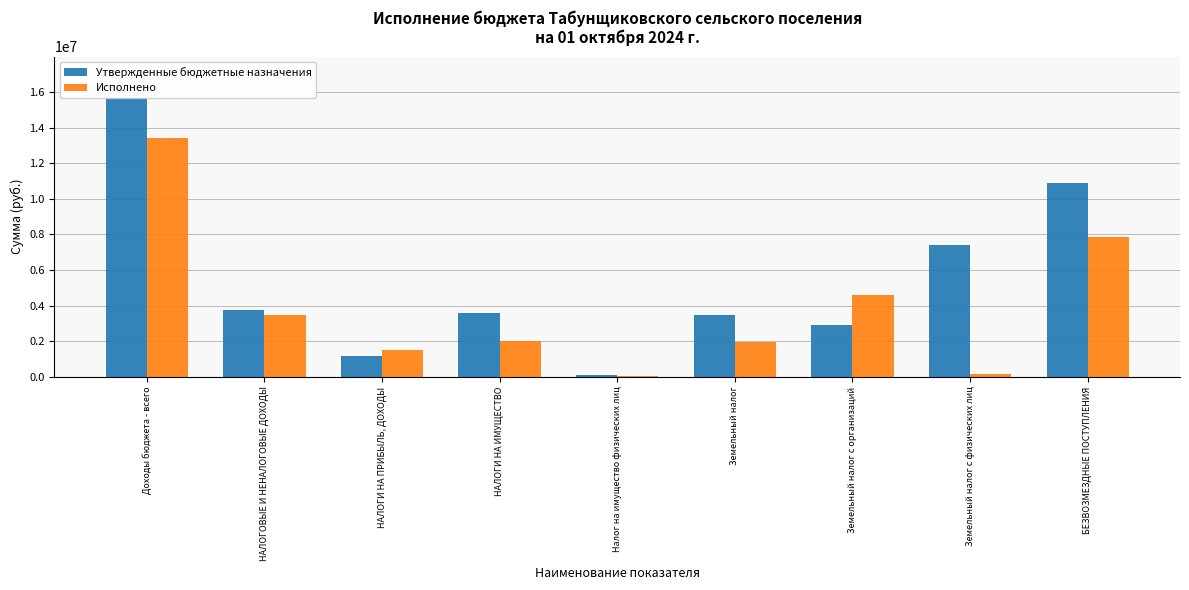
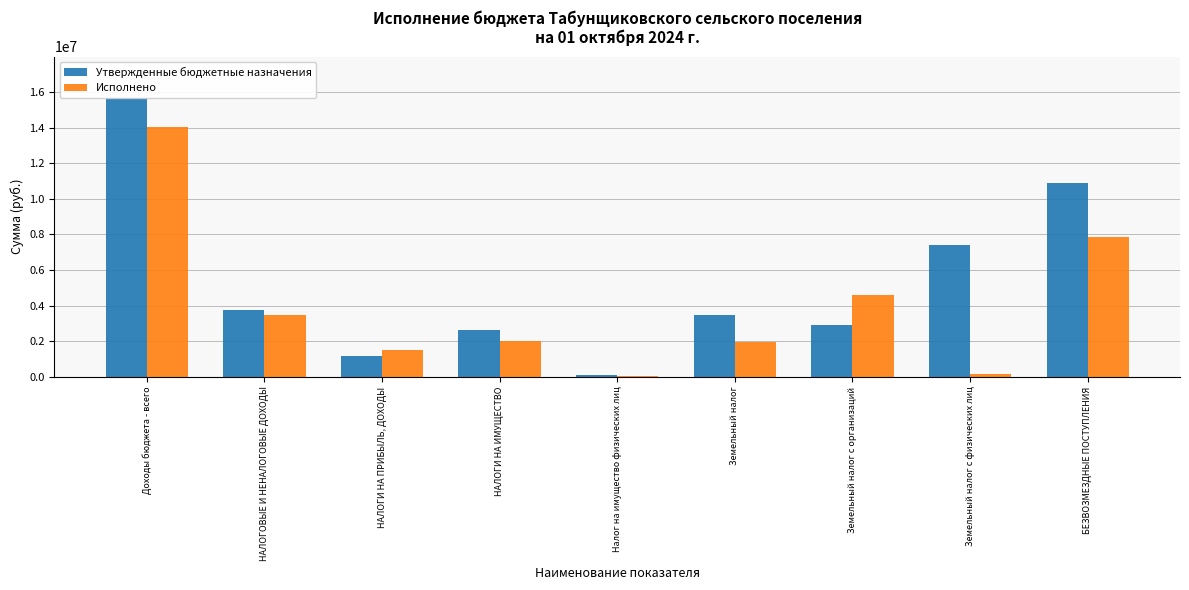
Исполнено, Доходы бюджета - всего: 13400000 -> 14000000
Утвержденные бюджетные назначения, НАЛОГИ НА ИМУЩЕСТВО: 3600000 -> 2600000
